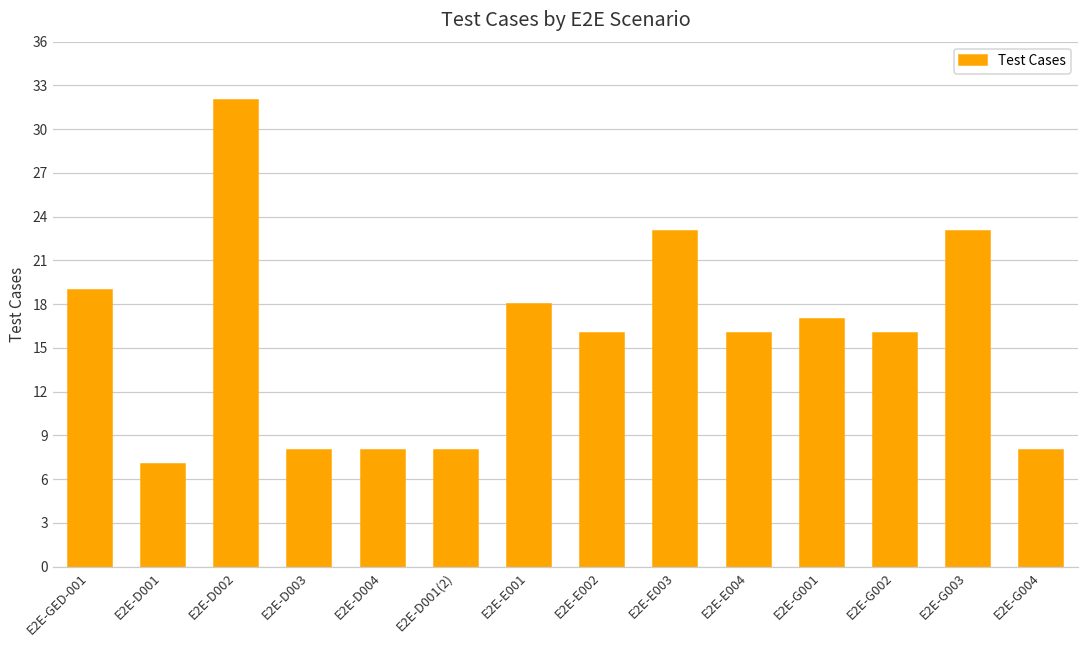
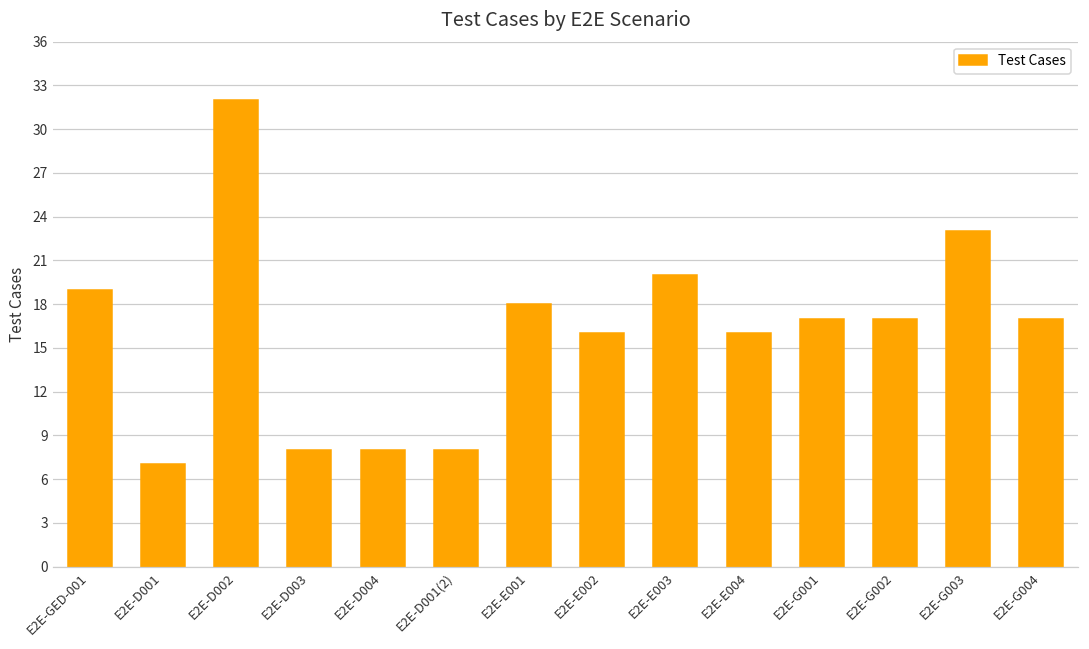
E2E-E003: 23 -> 20
E2E-G002: 16 -> 17
E2E-G004: 8 -> 17
